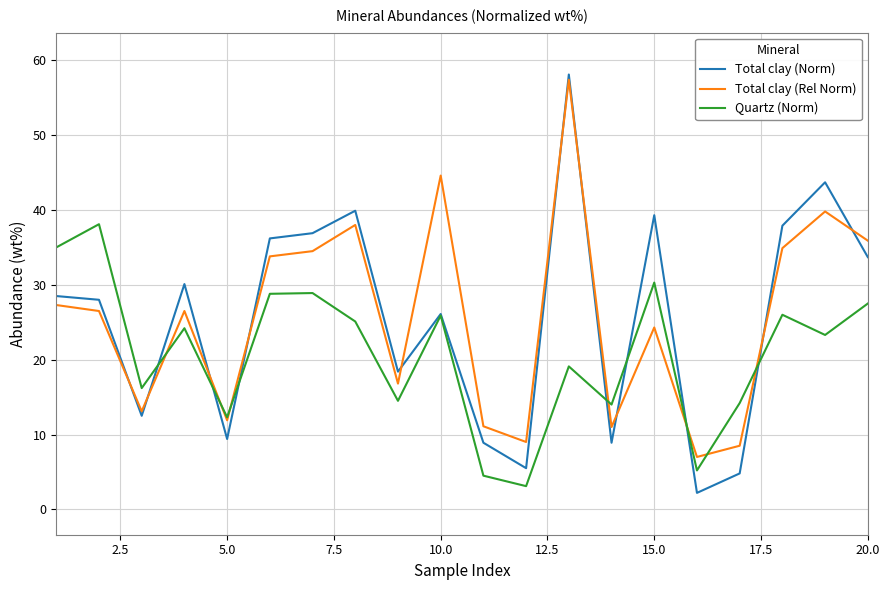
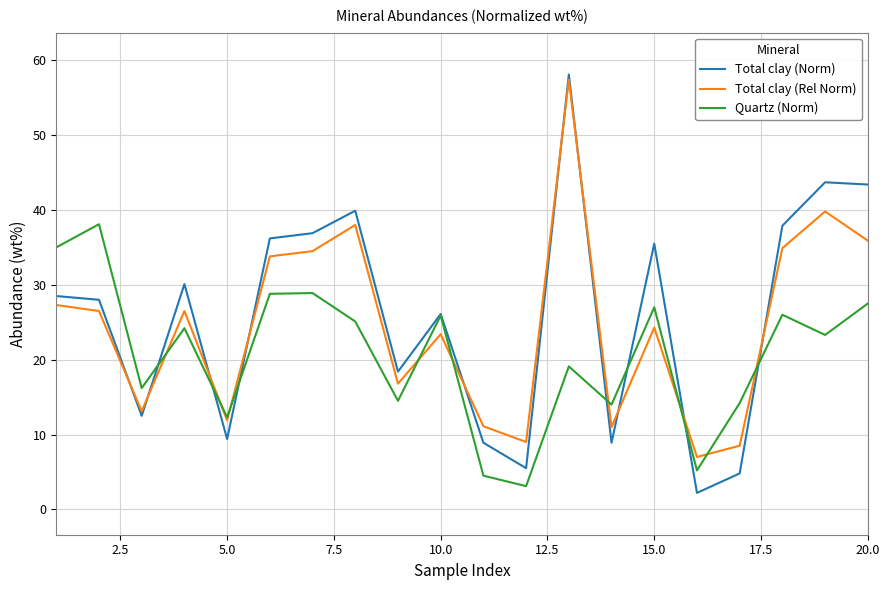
Total clay (Rel Norm), 10.0: 45 -> 23
Total clay (Norm), 15.0: 39 -> 36
Quartz (Norm), 15.0: 30 -> 27
Total clay (Norm), 20.0: 34 -> 43
